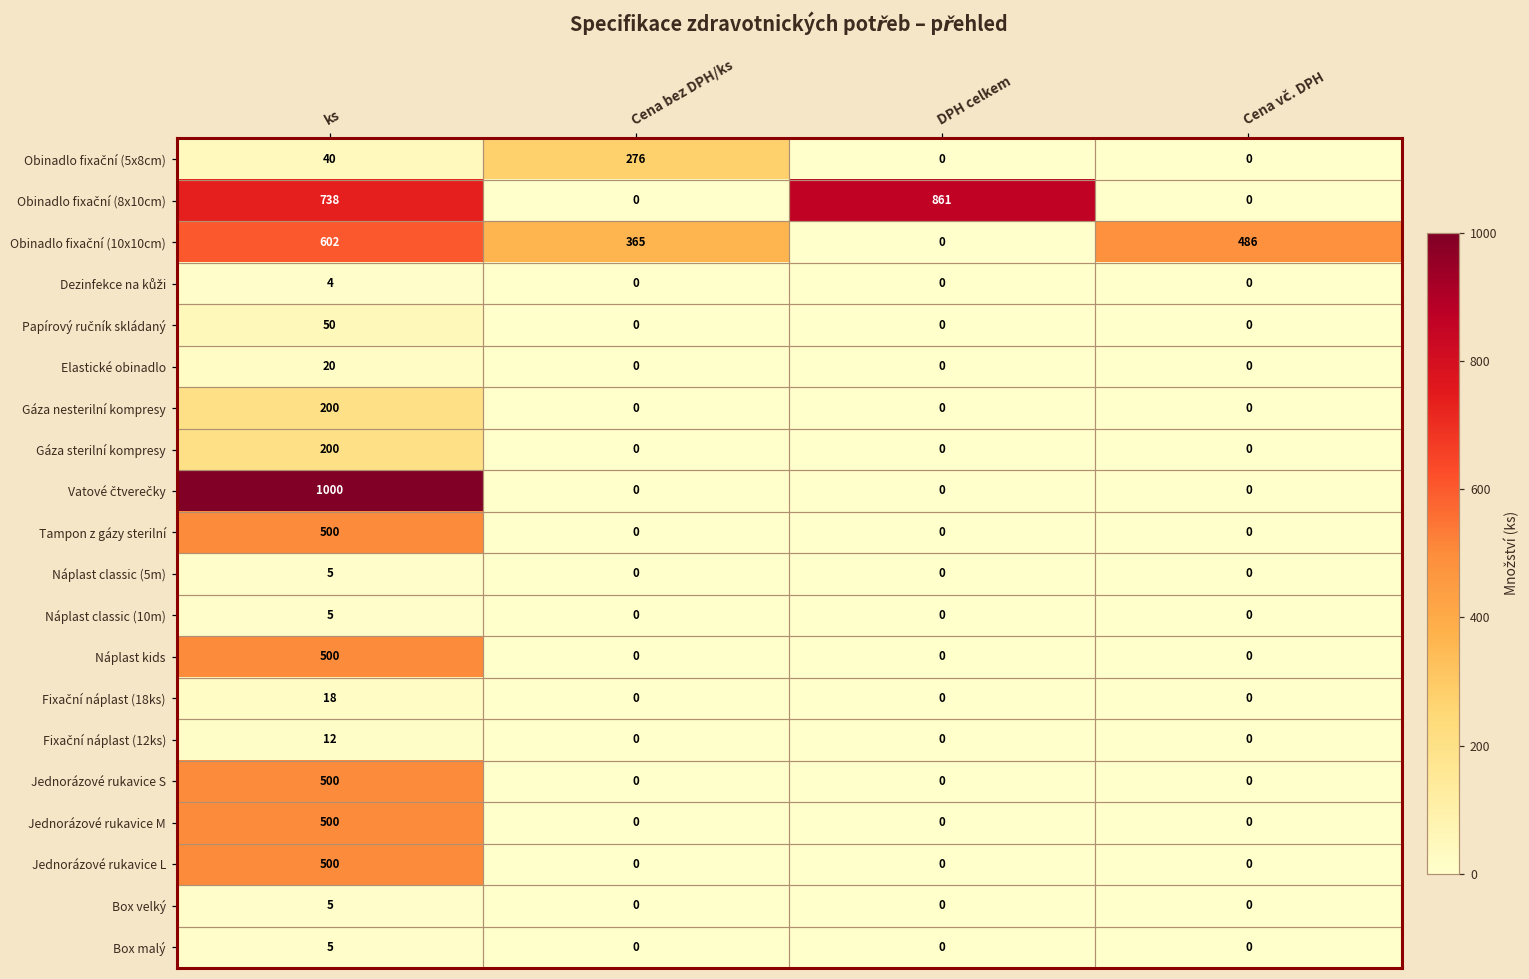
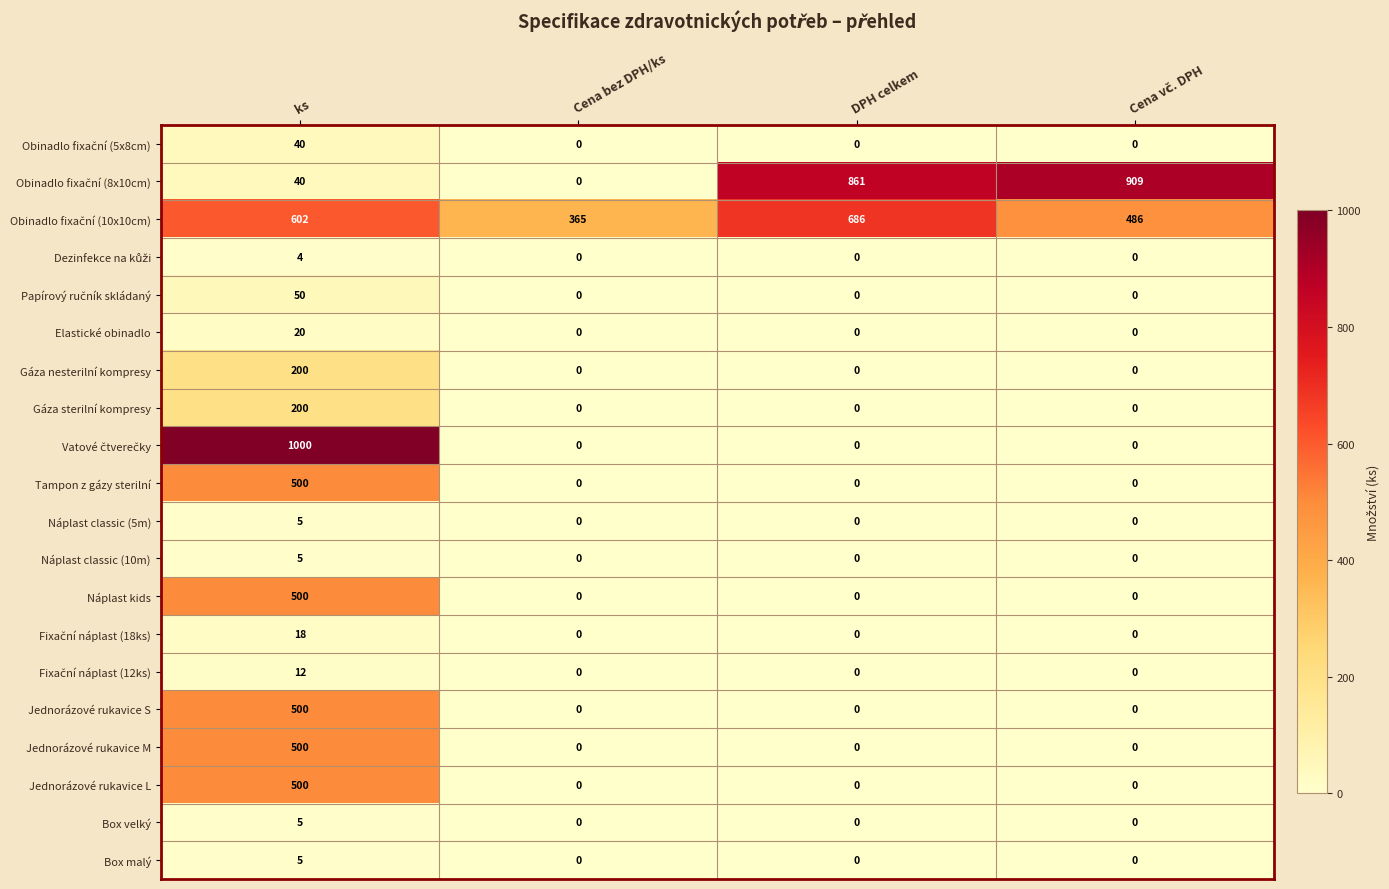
Obinadlo fixační (5x8cm), Cena bez DPH/ks: 276 -> 0
Obinadlo fixační (8x10cm), ks: 738 -> 40
Obinadlo fixační (8x10cm), Cena vč. DPH: 0 -> 909
Obinadlo fixační (10x10cm), DPH celkem: 0 -> 686
